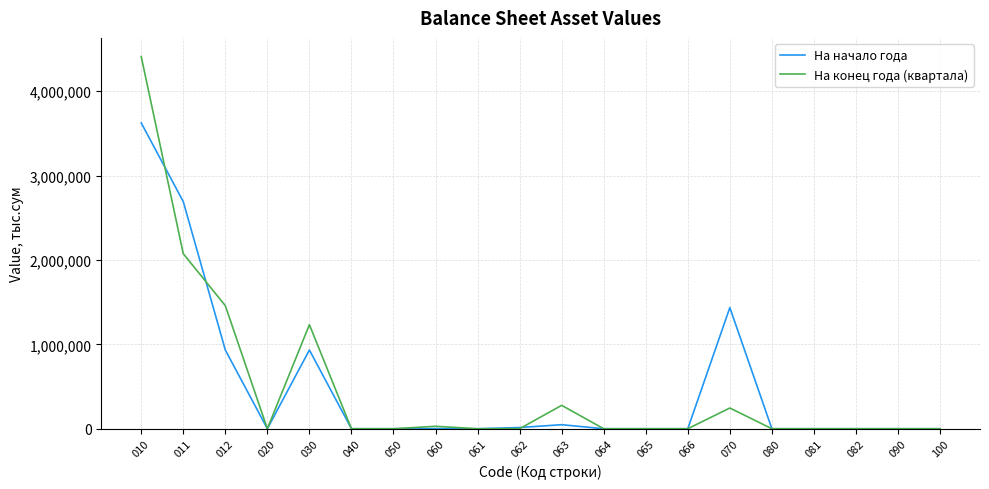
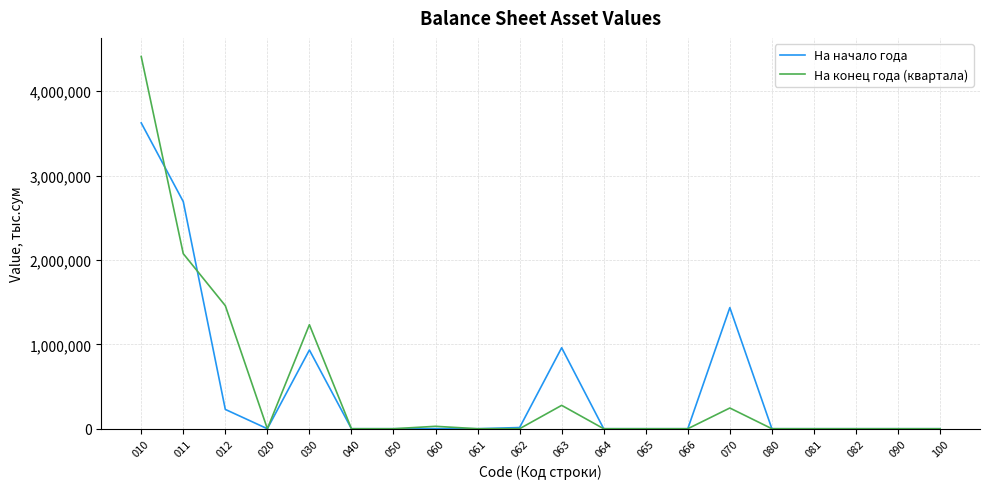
На начало года, 012: 900,000 -> 200,000
На начало года, 063: 0 -> 1,000,000
